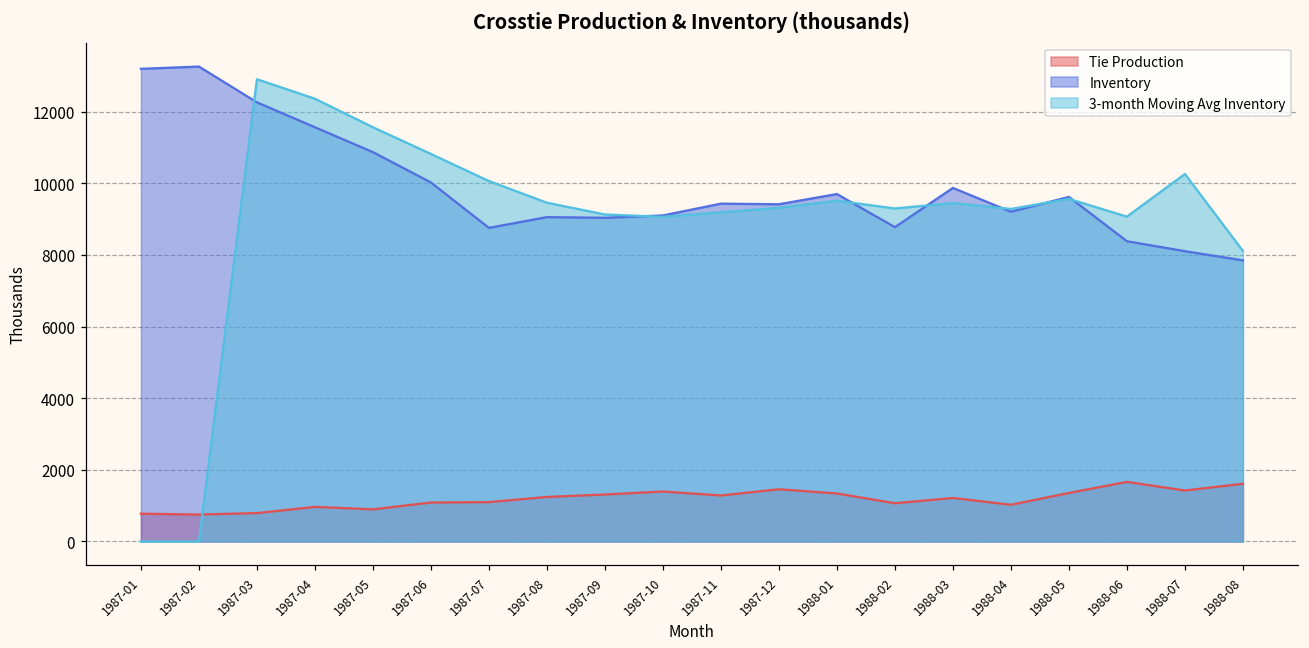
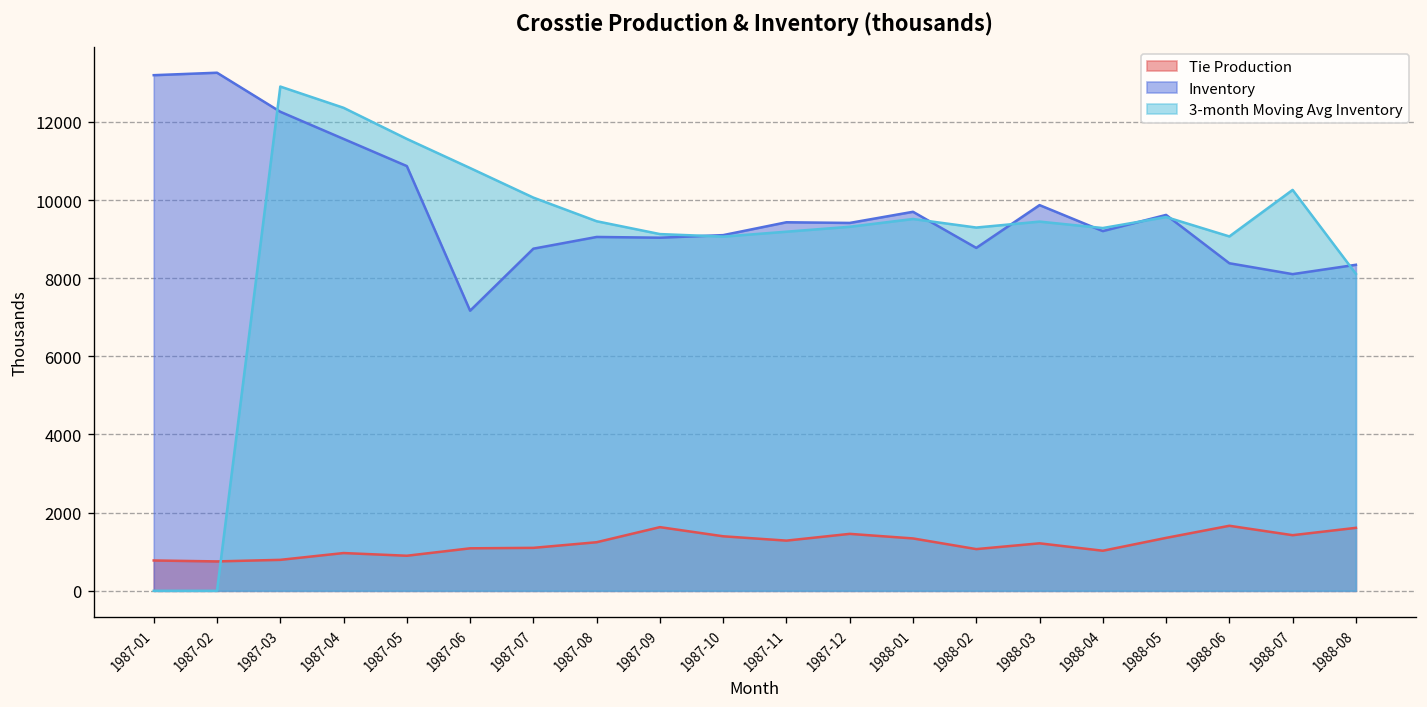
Inventory, 1987-06: 10000 -> 7200
Tie Production, 1987-09: 1300 -> 1600
Inventory, 1988-08: 7800 -> 8300
